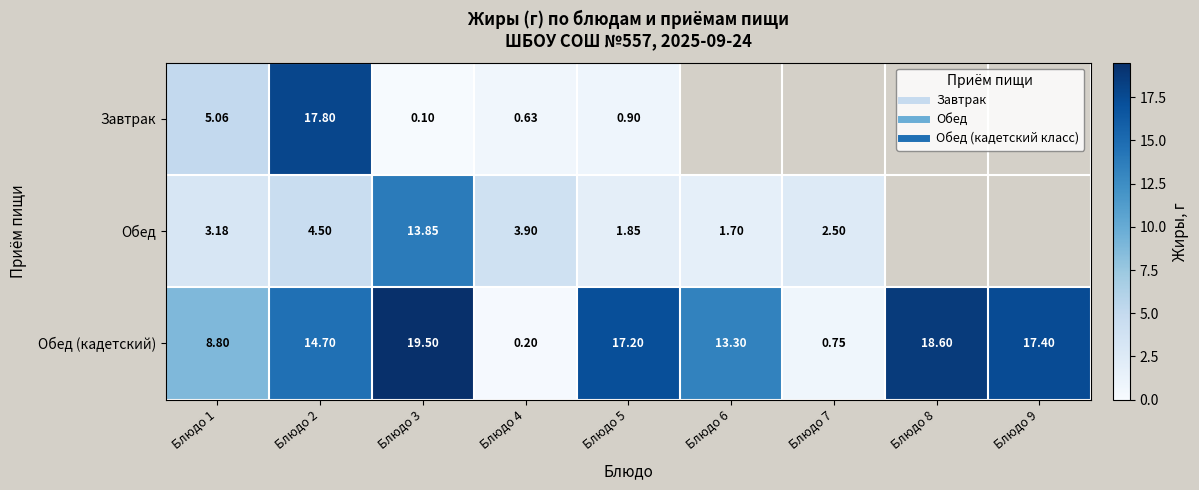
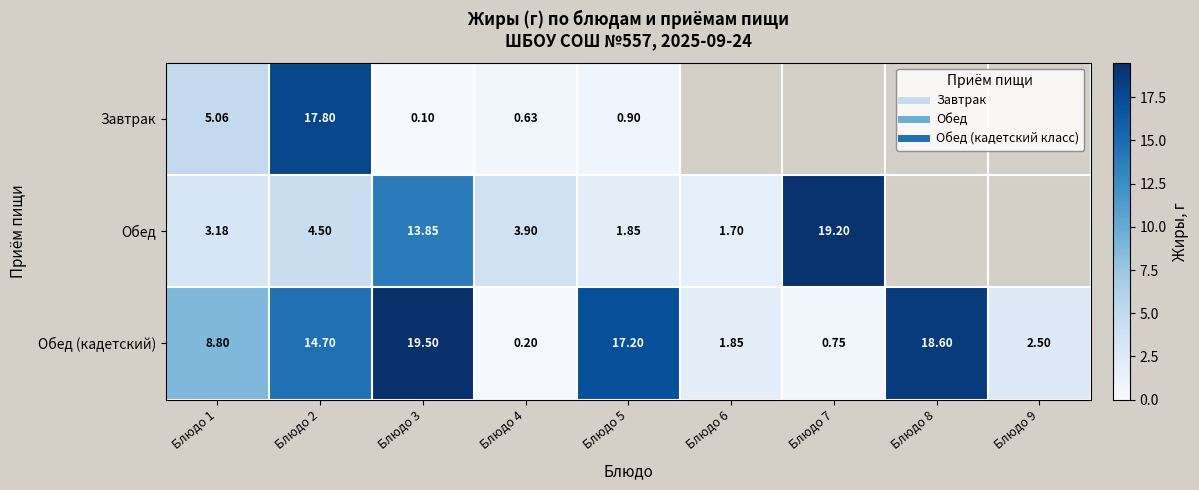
Обед, Блюдо 7: 2.50 -> 19.20
Обед (кадетский), Блюдо 6: 13.30 -> 1.85
Обед (кадетский), Блюдо 9: 17.40 -> 2.50
